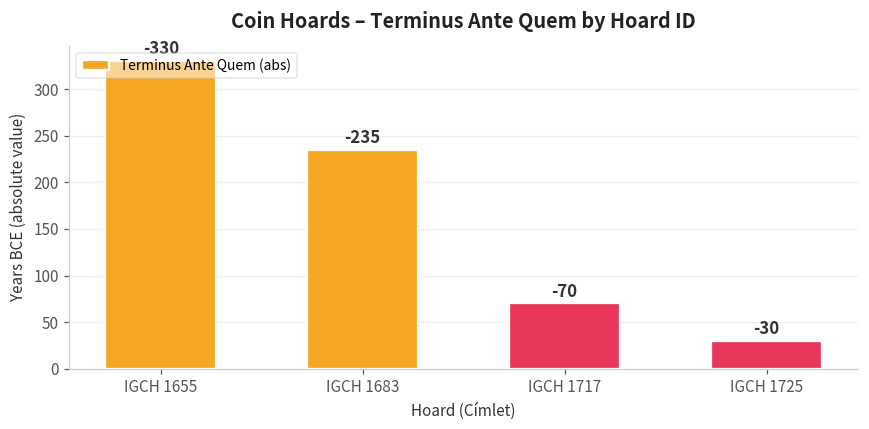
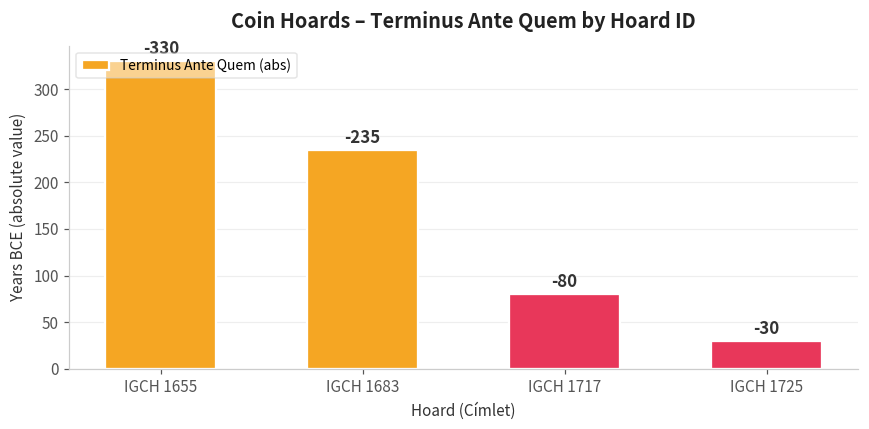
IGCH 1717: -70 -> -80
